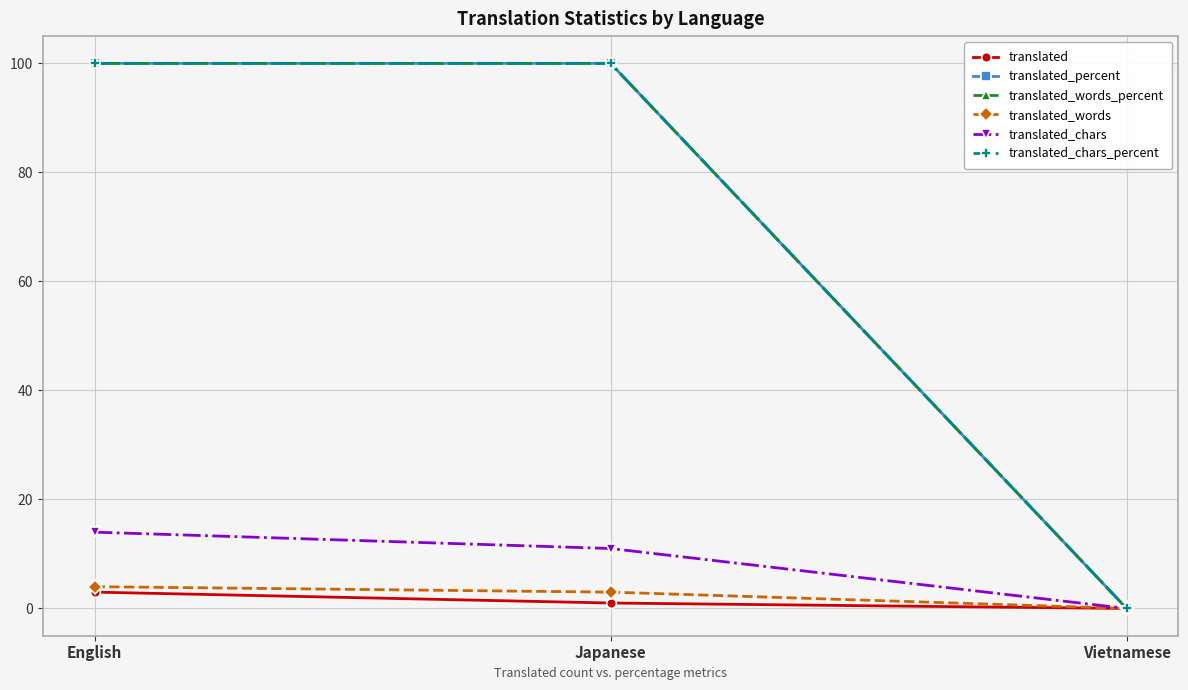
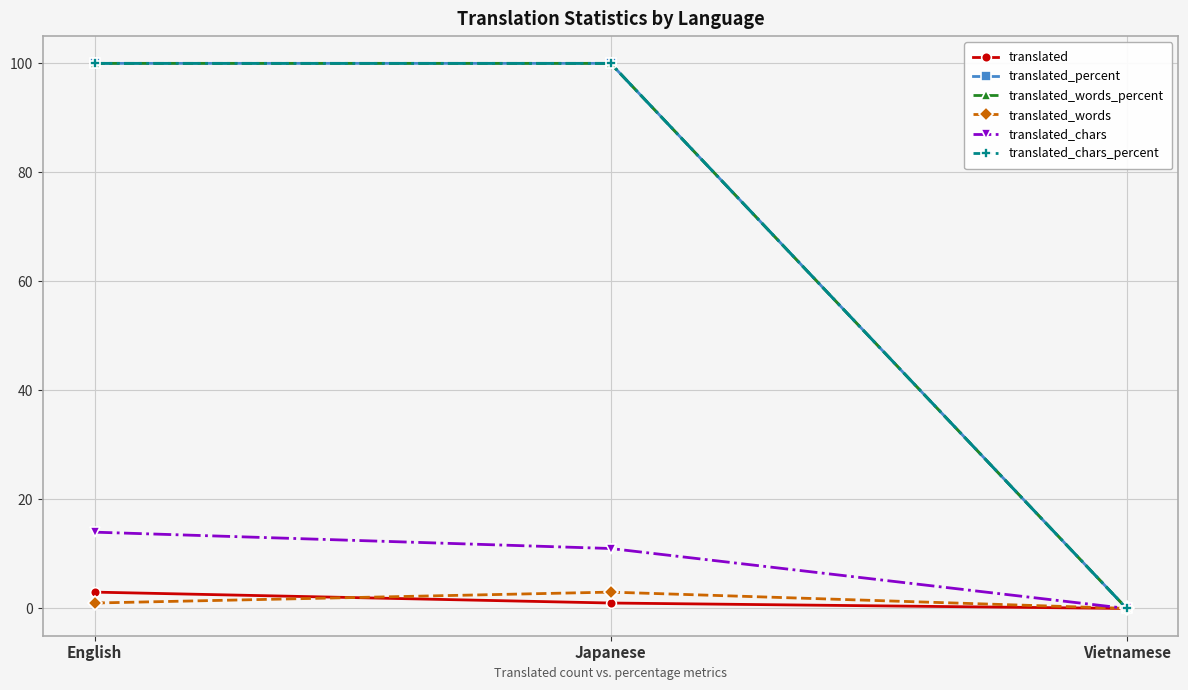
translated_words, English: 4 -> 1
